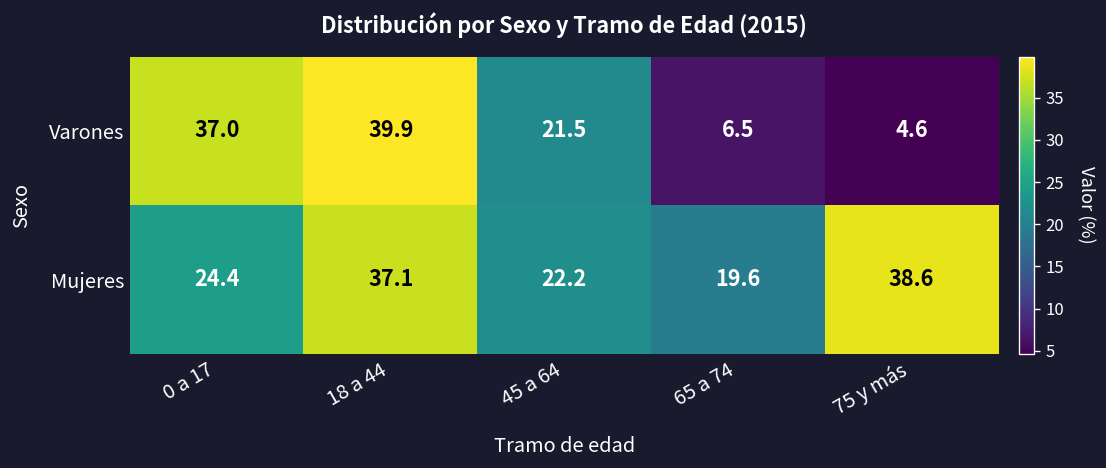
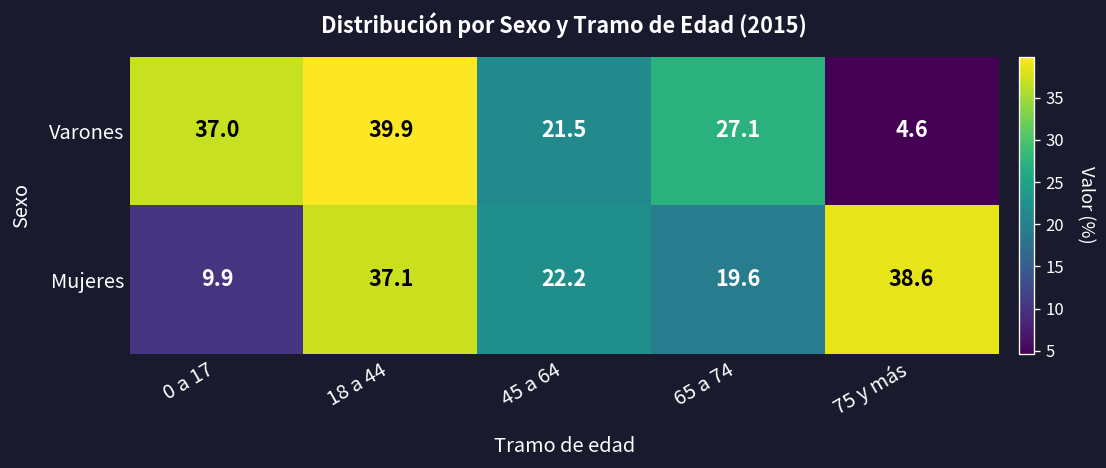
Varones, 65 a 74: 6.5 -> 27.1
Mujeres, 0 a 17: 24.4 -> 9.9
